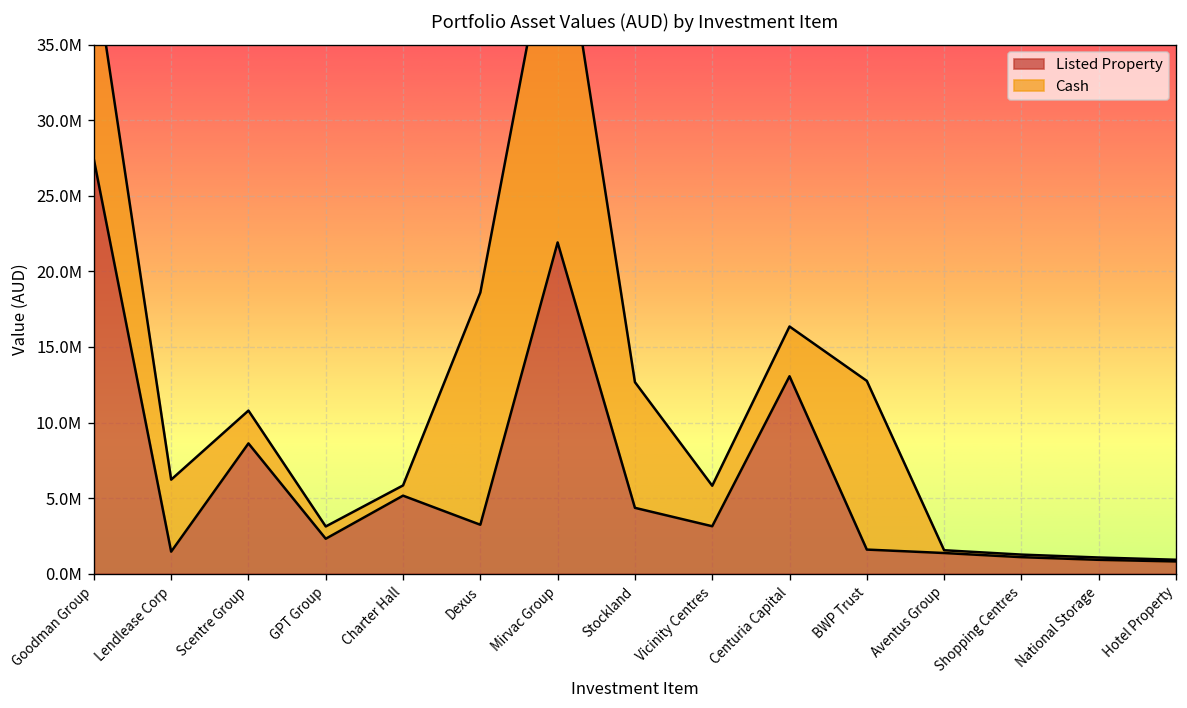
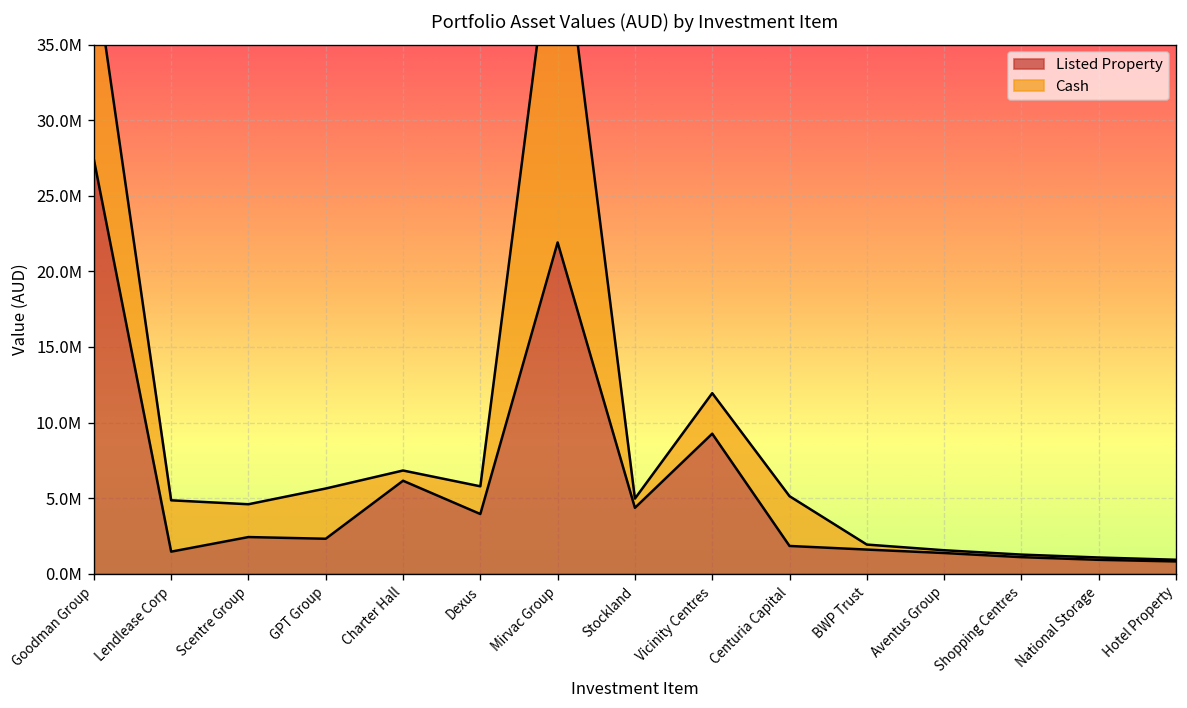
Cash, Lendlease Corp: 4800000 -> 3400000
Listed Property, Scentre Group: 8600000 -> 2400000
Cash, GPT Group: 800000 -> 3300000
Listed Property, Charter Hall: 5200000 -> 6200000
Listed Property, Dexus: 3200000 -> 4000000
Cash, Dexus: 15400000 -> 1800000
Cash, Stockland: 8300000 -> 600000
Listed Property, Vicinity Centres: 3100000 -> 9300000
Listed Property, Centuria Capital: 13100000 -> 1800000
Cash, BWP Trust: 11200000 -> 300000
